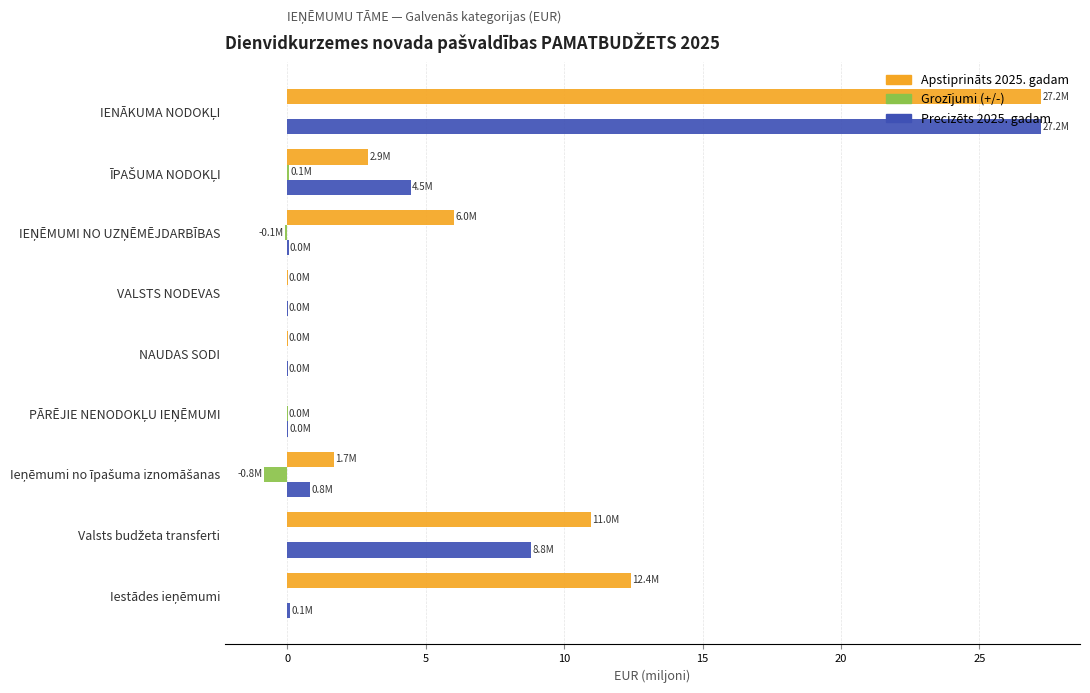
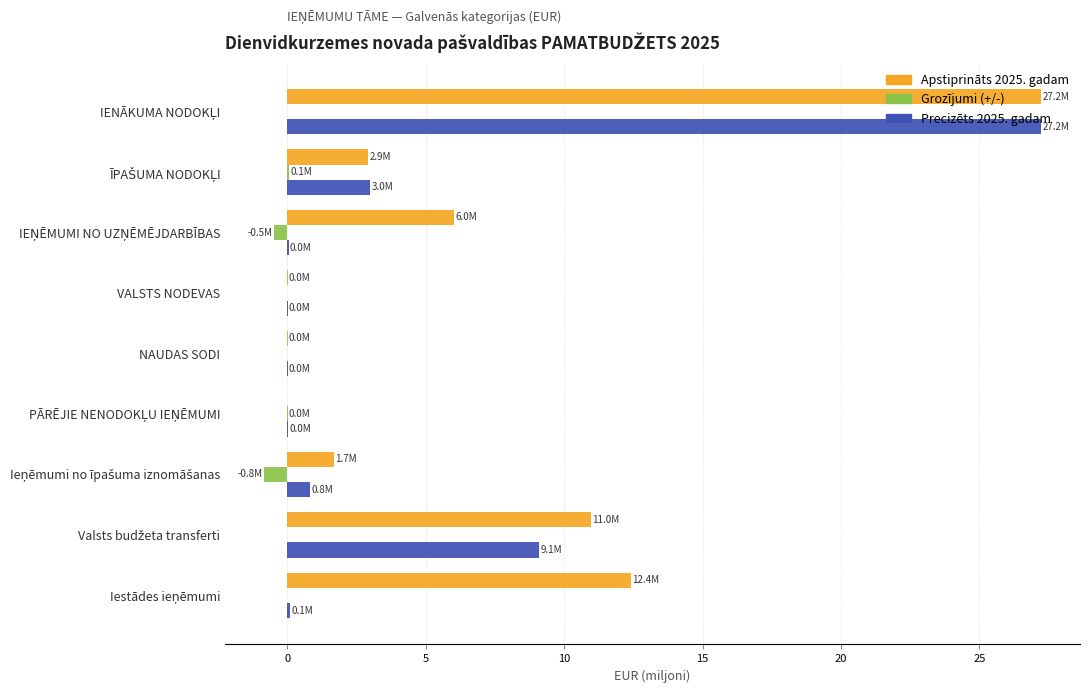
Precizēts 2025. gadam, ĪPAŠUMA NODOKĻI: 4.5M -> 3.0M
Grozījumi (+/-), IEŅĒMUMI NO UZŅĒMĒJDARBĪBAS: -0.1M -> -0.5M
Precizēts 2025. gadam, Valsts budžeta transferti: 8.8M -> 9.1M
